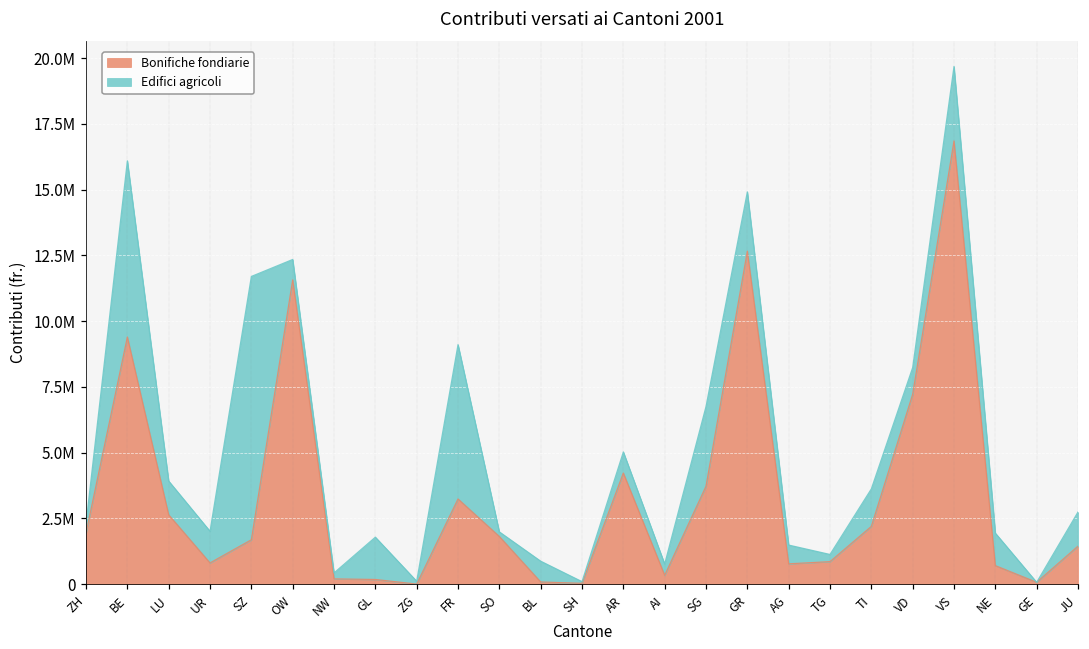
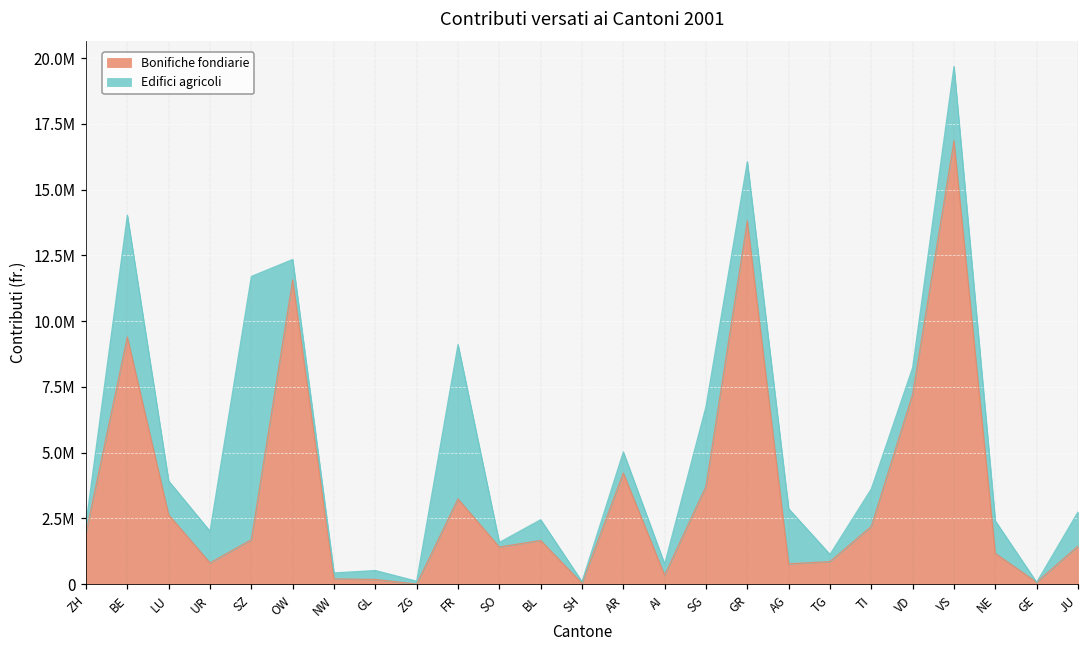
Edifici agricoli, BE: 6700000 -> 4600000
Edifici agricoli, GL: 1600000 -> 300000
Bonifiche fondiarie, SO: 1800000 -> 1400000
Bonifiche fondiarie, BL: 100000 -> 1700000
Bonifiche fondiarie, GR: 12700000 -> 13800000
Edifici agricoli, AG: 700000 -> 2100000
Bonifiche fondiarie, NE: 700000 -> 1200000
